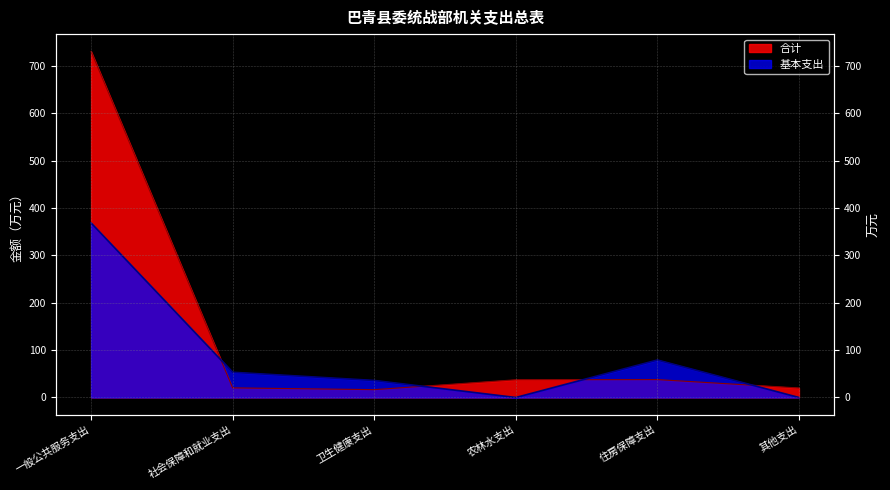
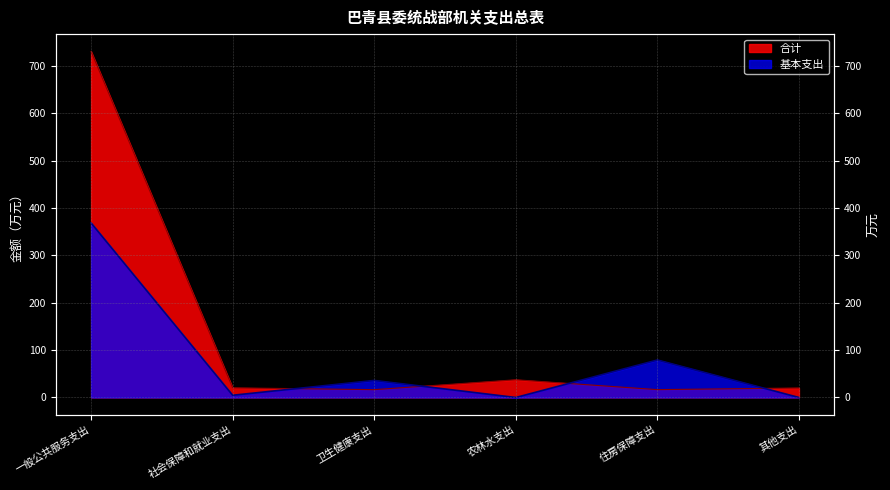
基本支出, 社会保障和就业支出: 50 -> 0
合计, 住房保障支出: 40 -> 20
